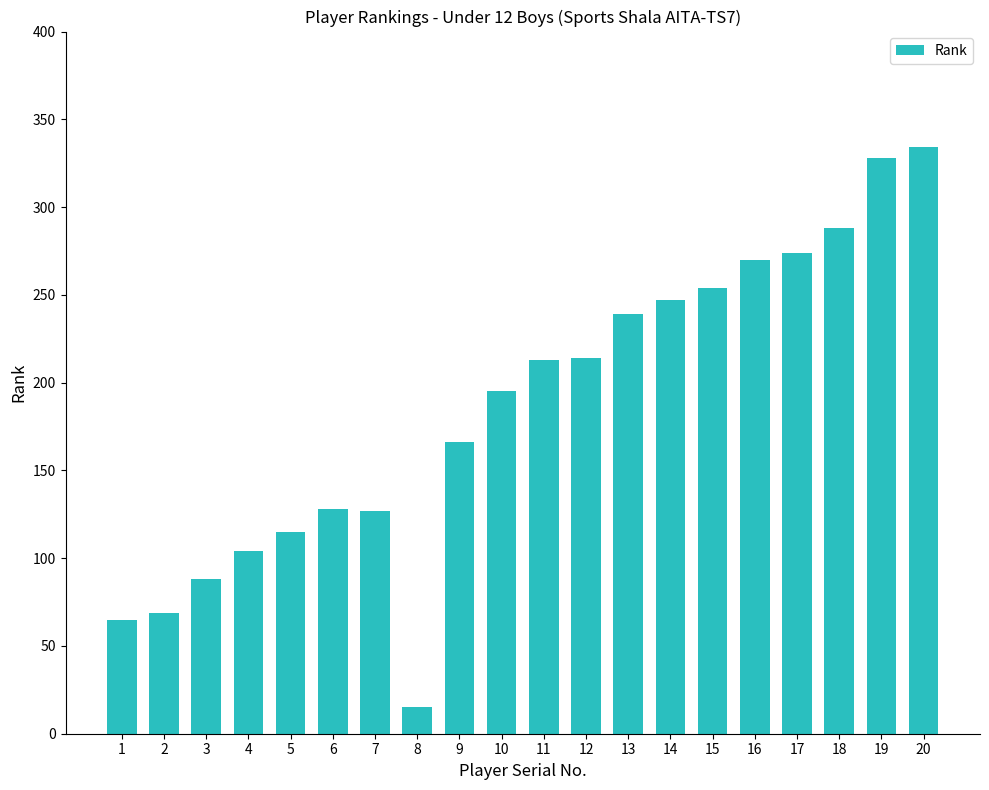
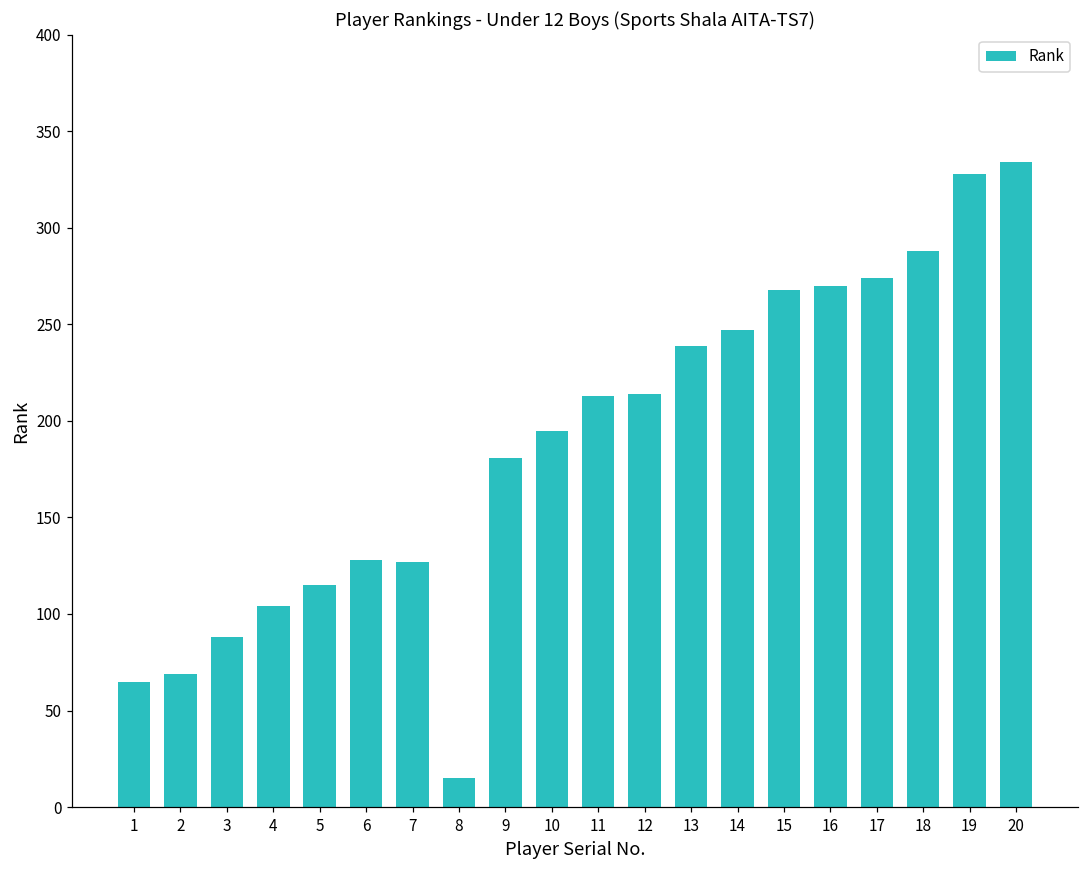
9: 166 -> 181
15: 254 -> 268
